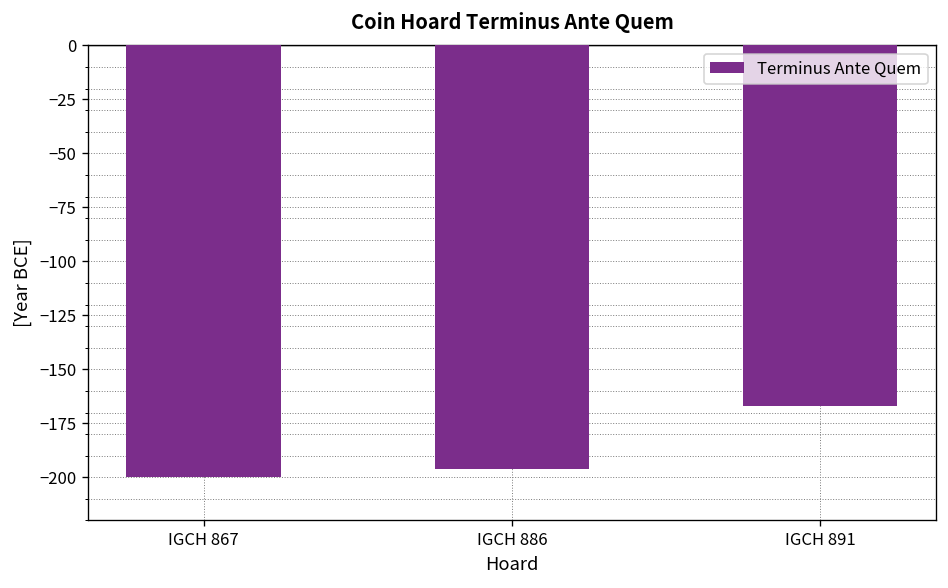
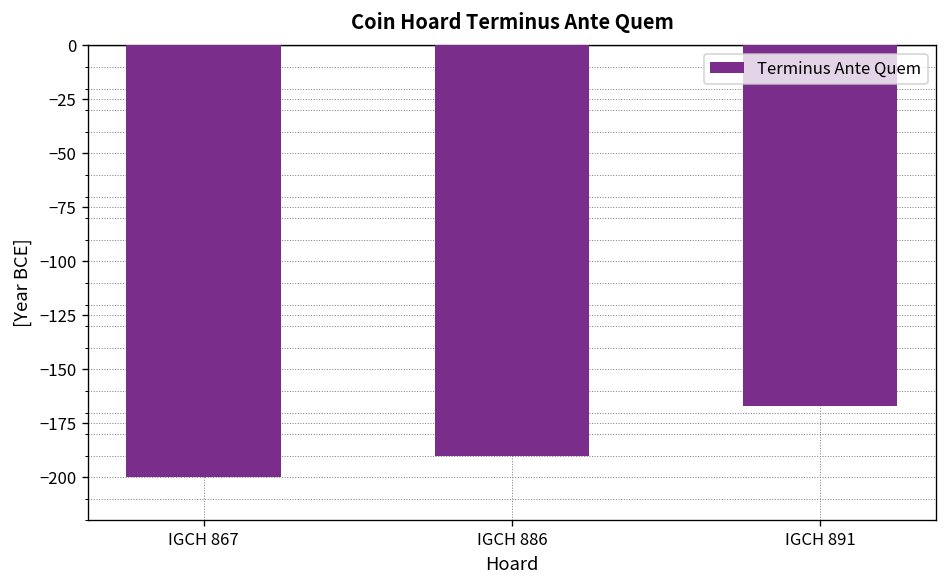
IGCH 886: -196 -> -190
